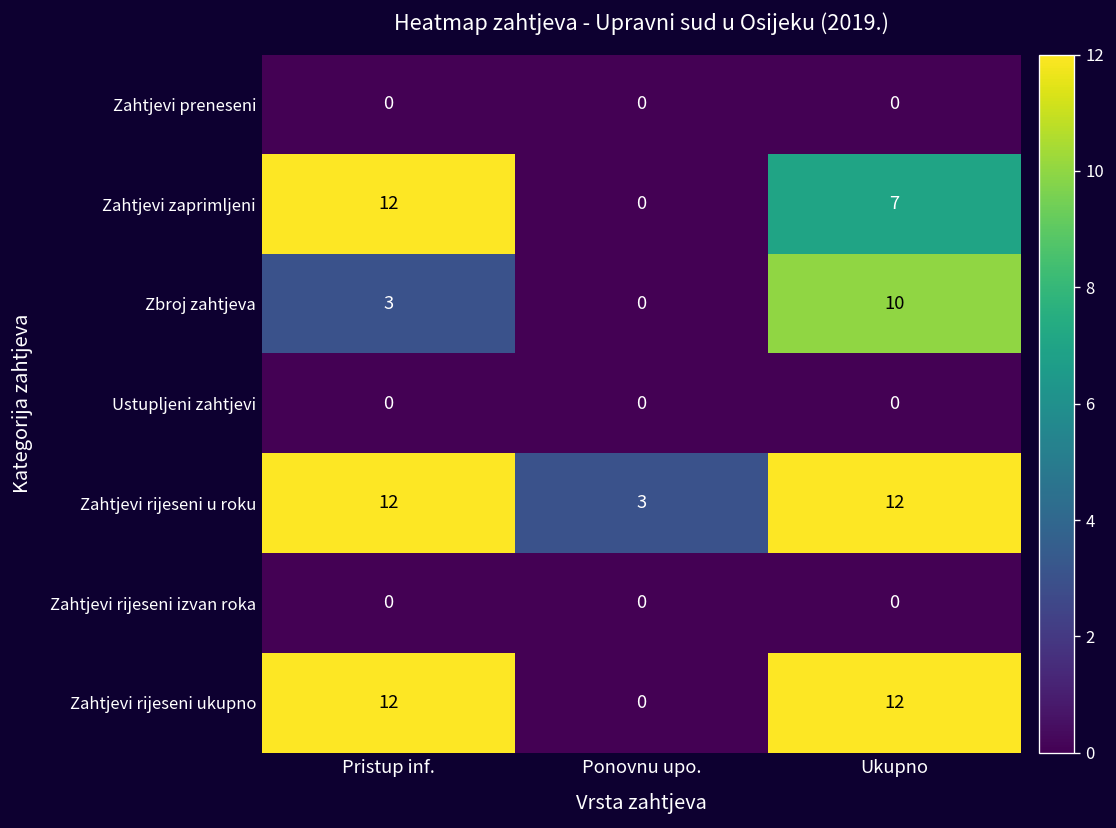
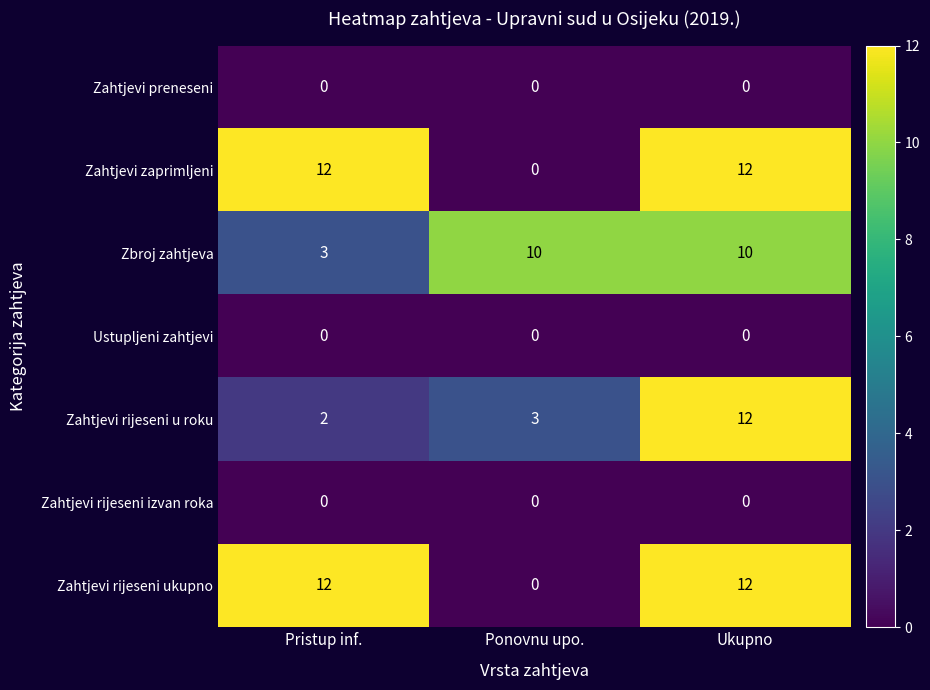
Zahtjevi zaprimljeni, Ukupno: 7 -> 12
Zbroj zahtjeva, Ponovnu upo.: 0 -> 10
Zahtjevi rijeseni u roku, Pristup inf.: 12 -> 2
